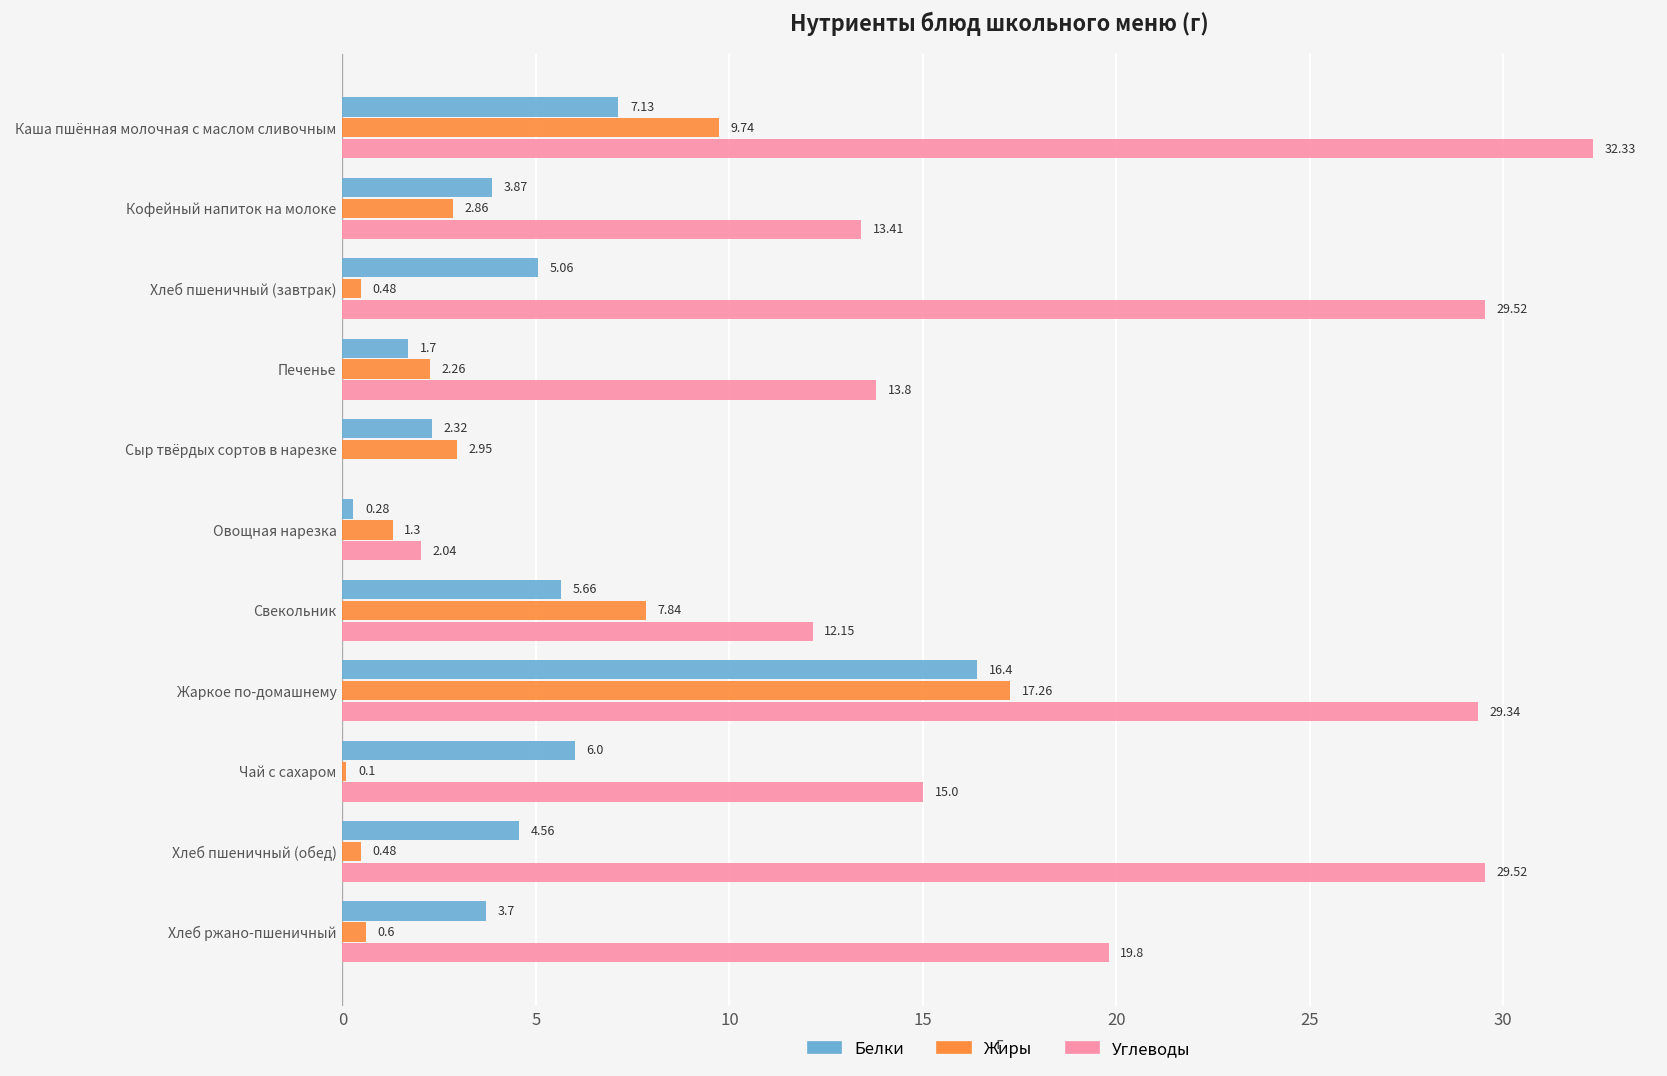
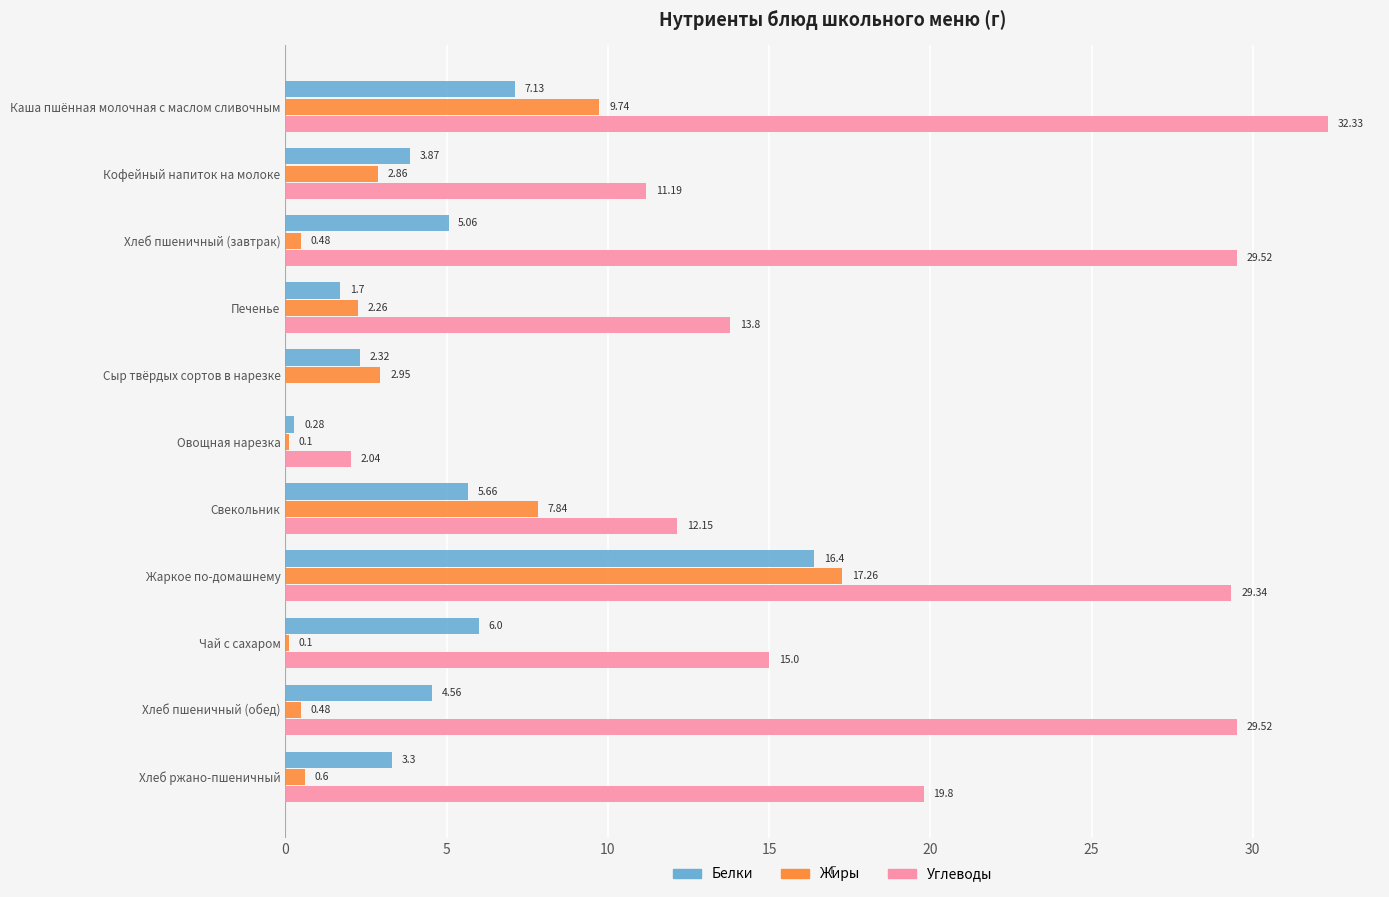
Углеводы, Кофейный напиток на молоке: 13.41 -> 11.19
Жиры, Овощная нарезка: 1.3 -> 0.1
Белки, Хлеб ржано-пшеничный: 3.7 -> 3.3
